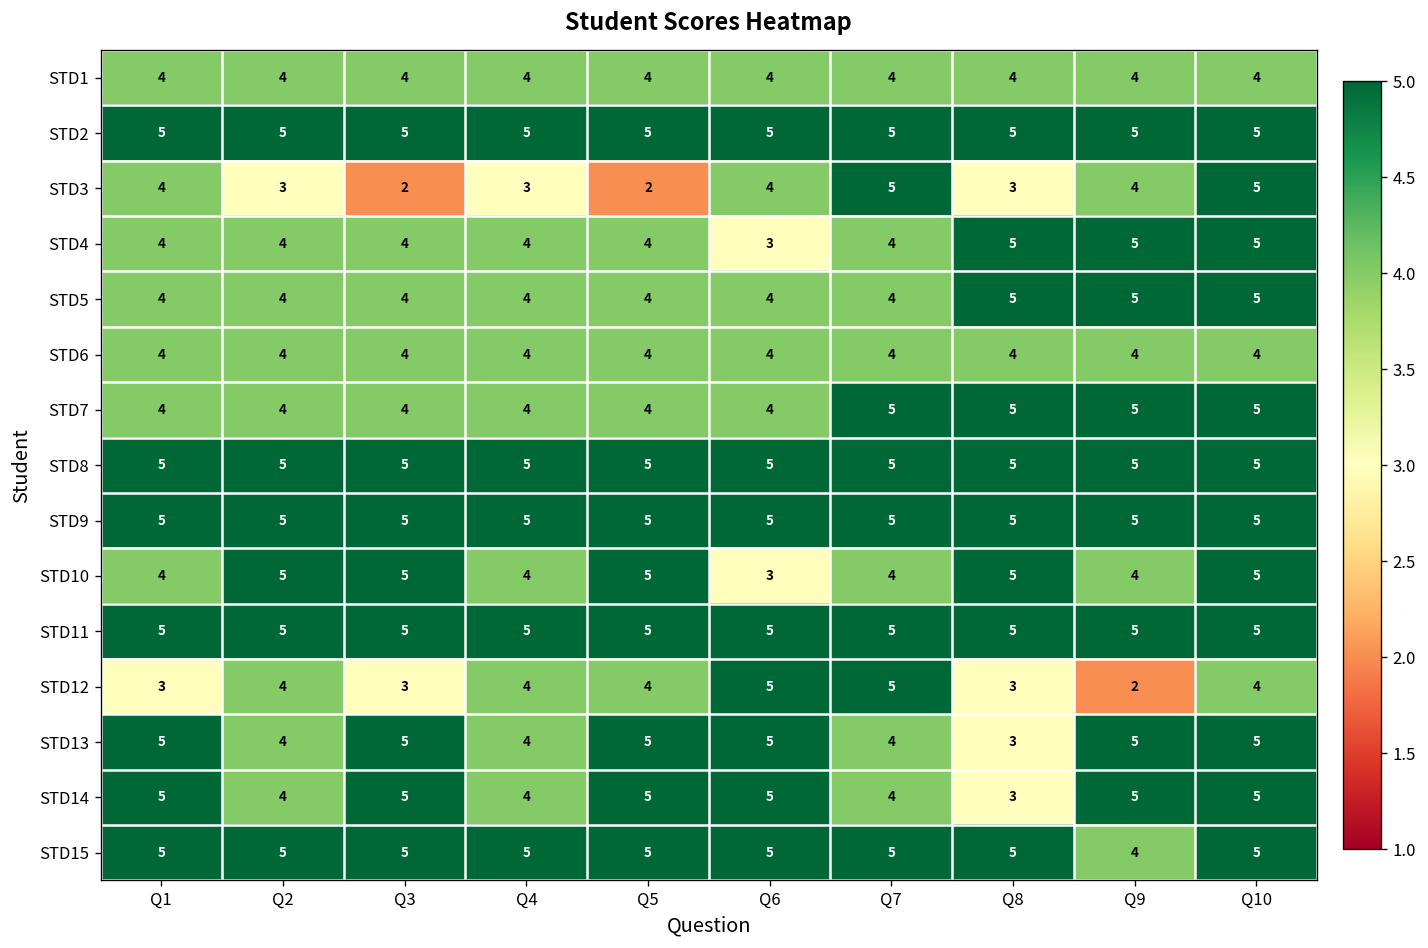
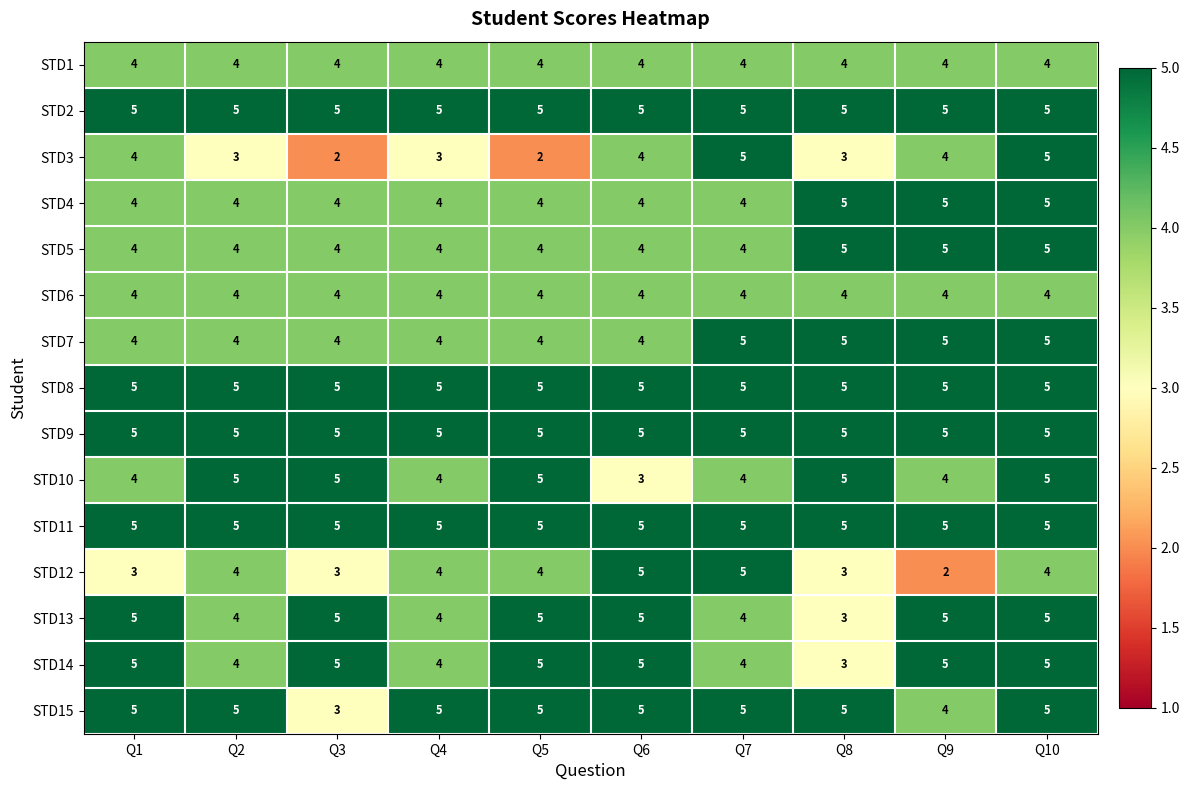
STD4, Q6: 3 -> 4
STD15, Q3: 5 -> 3
